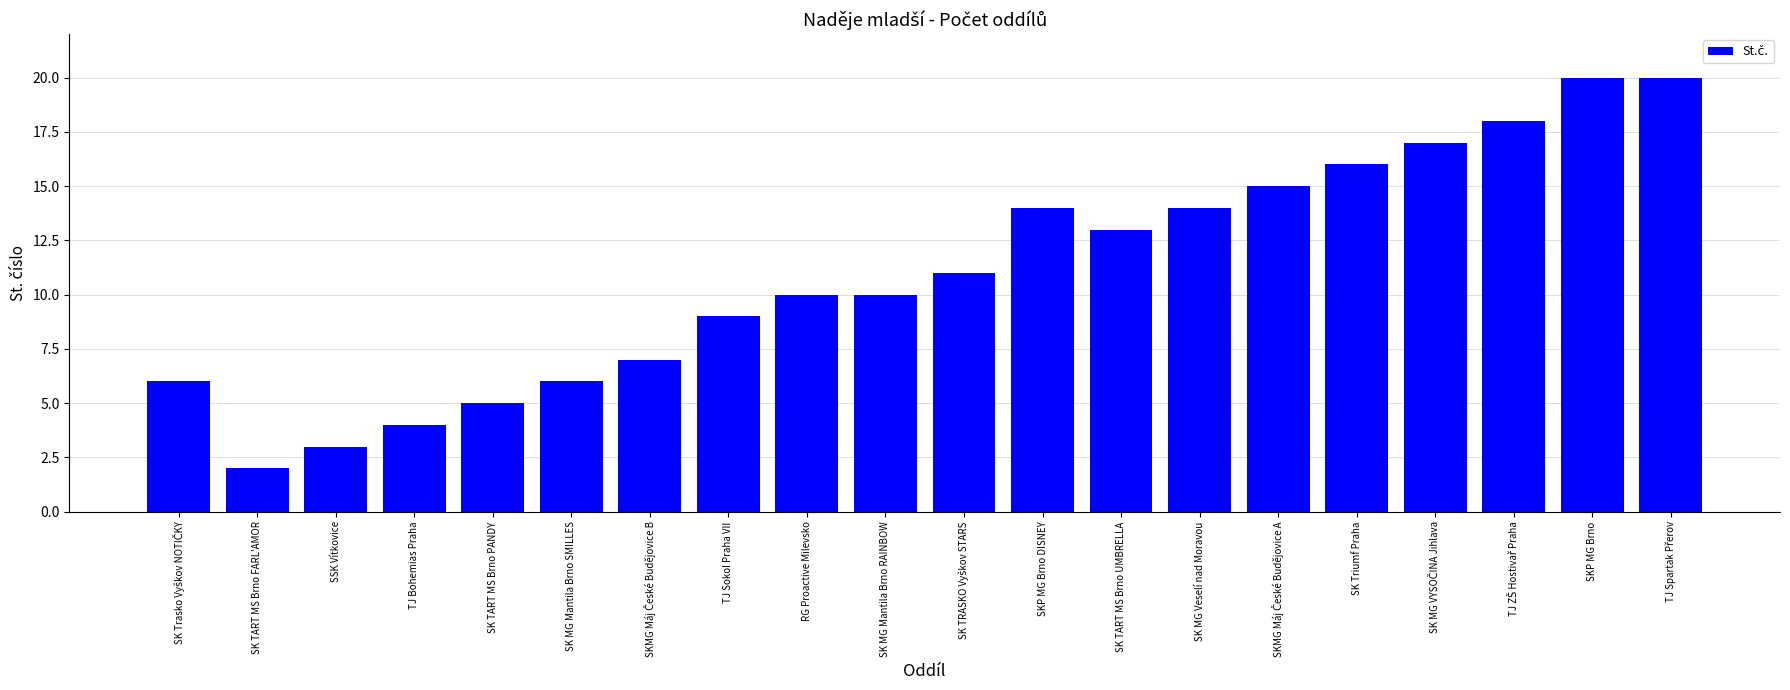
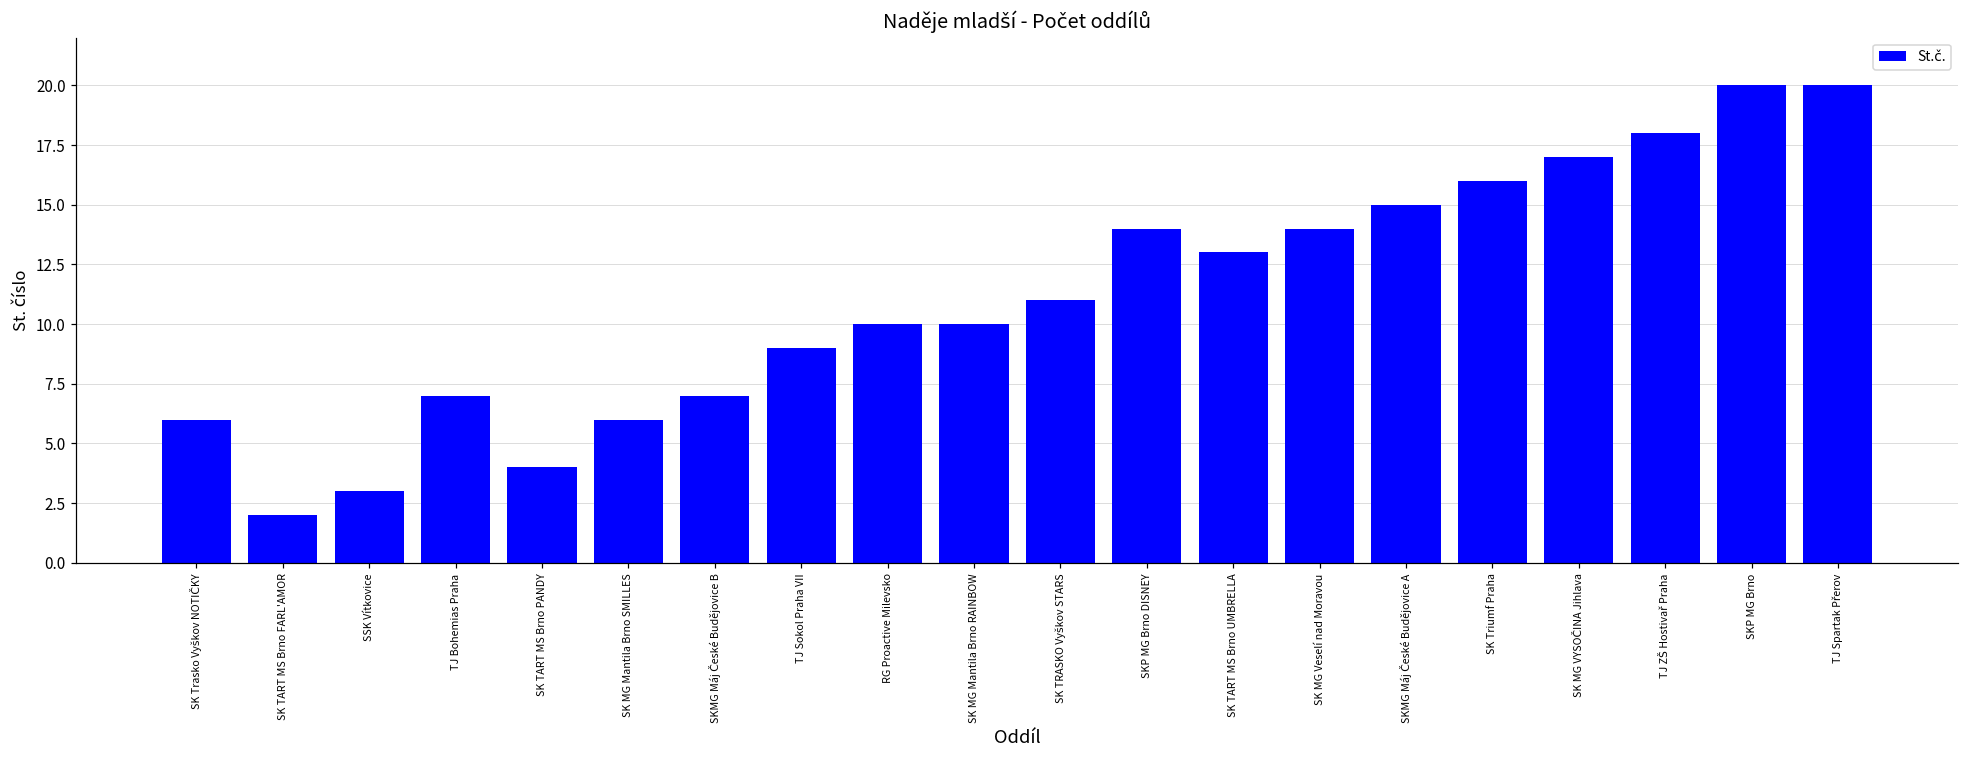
TJ Bohemias Praha: 4 -> 7
SK TART MS Brno PANDY: 5 -> 4
